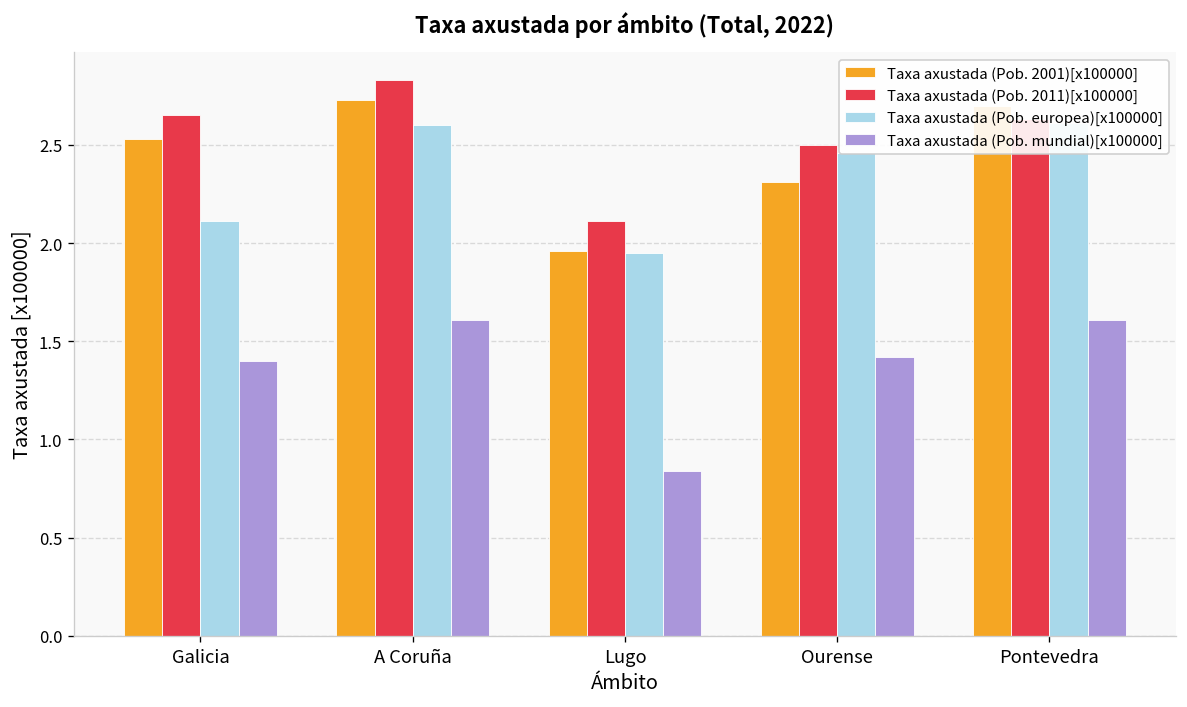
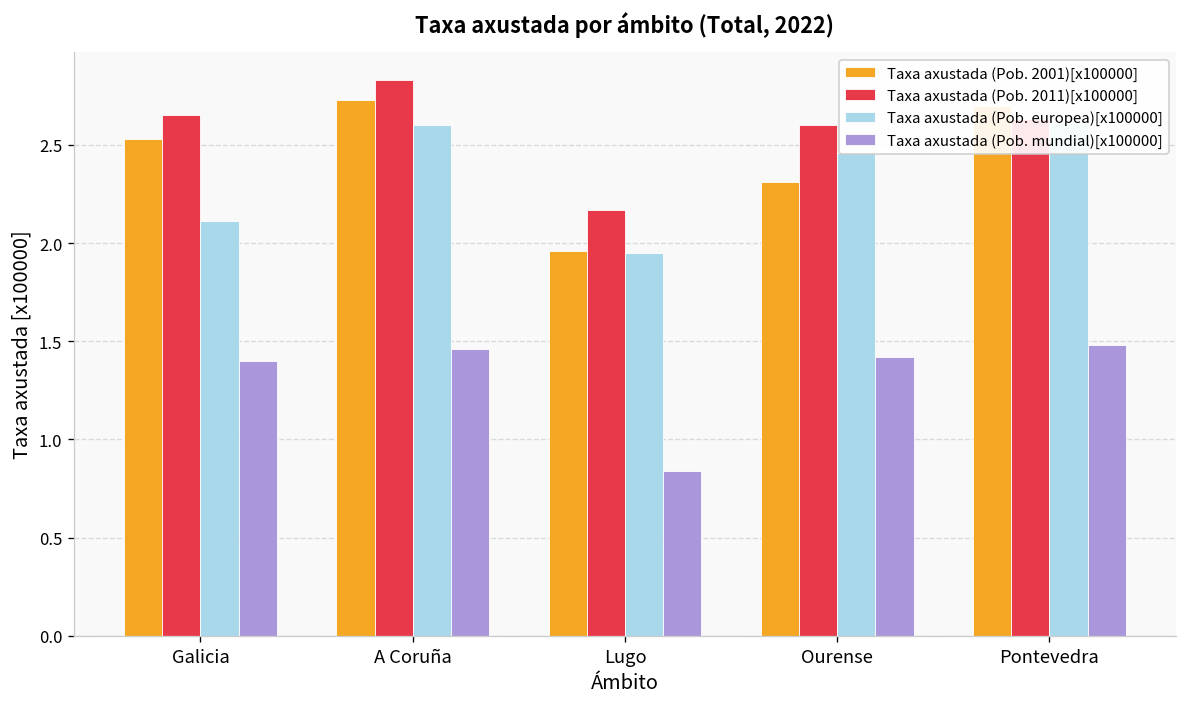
Taxa axustada (Pob. mundial)[x100000], A Coruña: 1.61 -> 1.46
Taxa axustada (Pob. 2011)[x100000], Lugo: 2.11 -> 2.17
Taxa axustada (Pob. 2011)[x100000], Ourense: 2.5 -> 2.6
Taxa axustada (Pob. mundial)[x100000], Pontevedra: 1.61 -> 1.48
